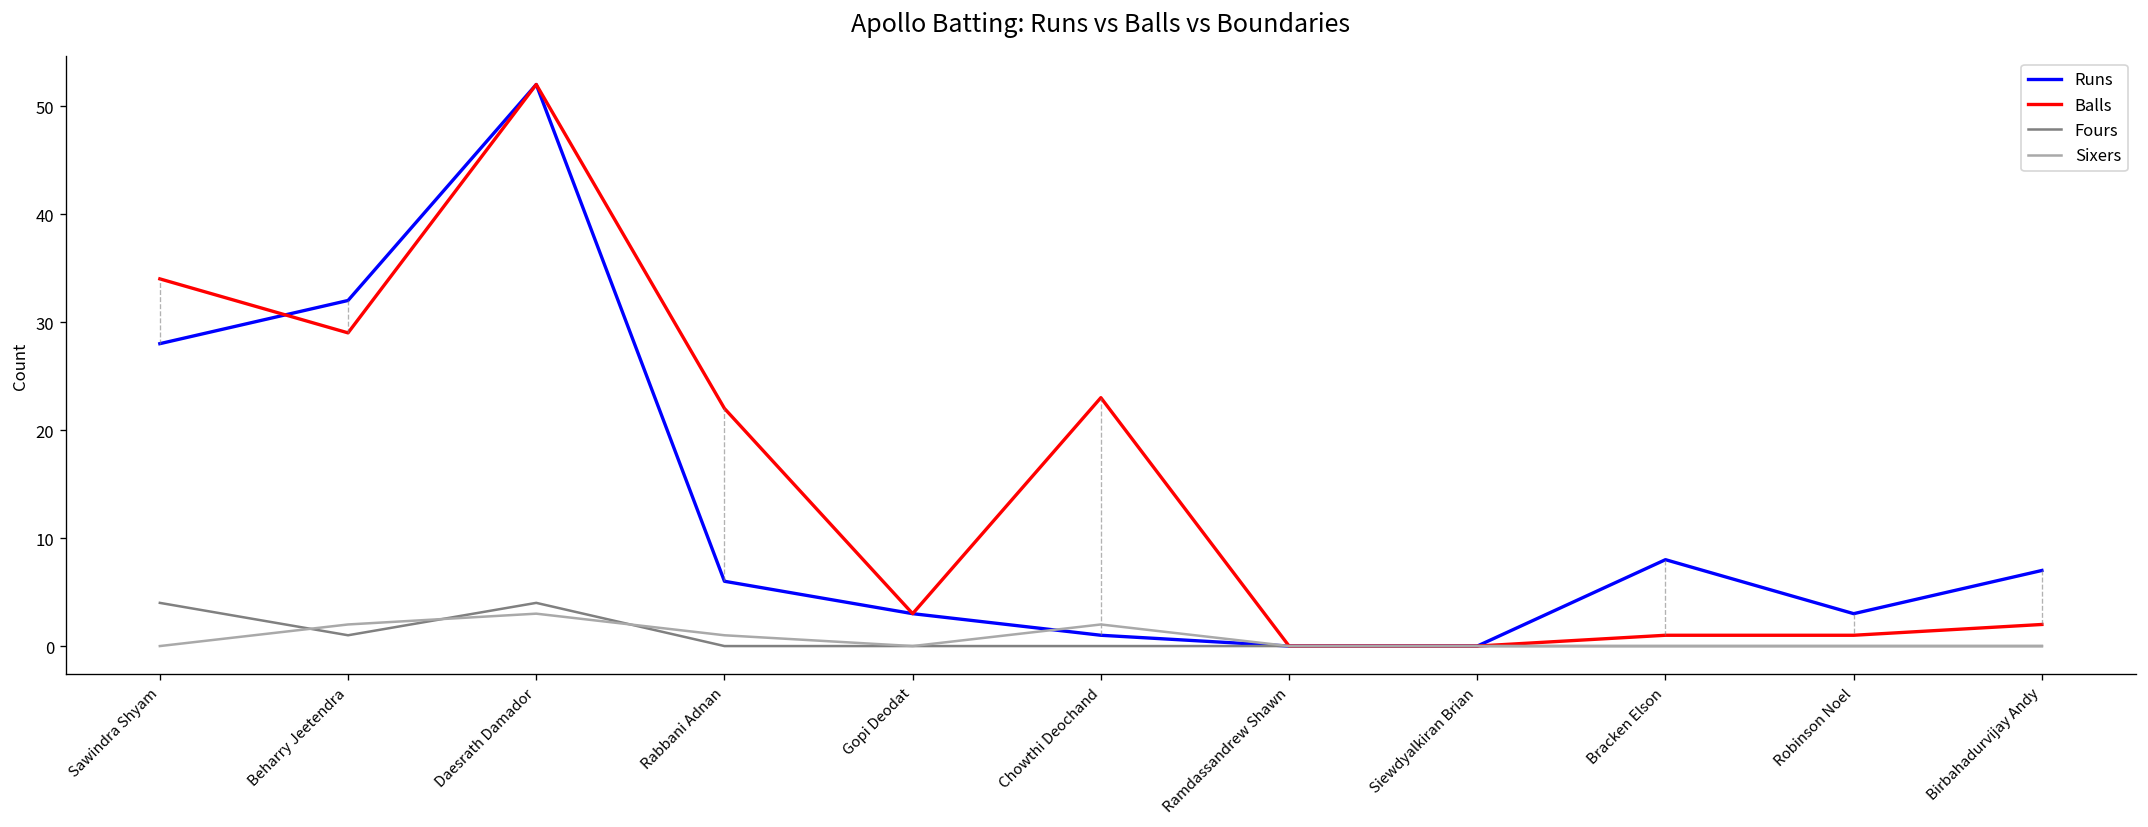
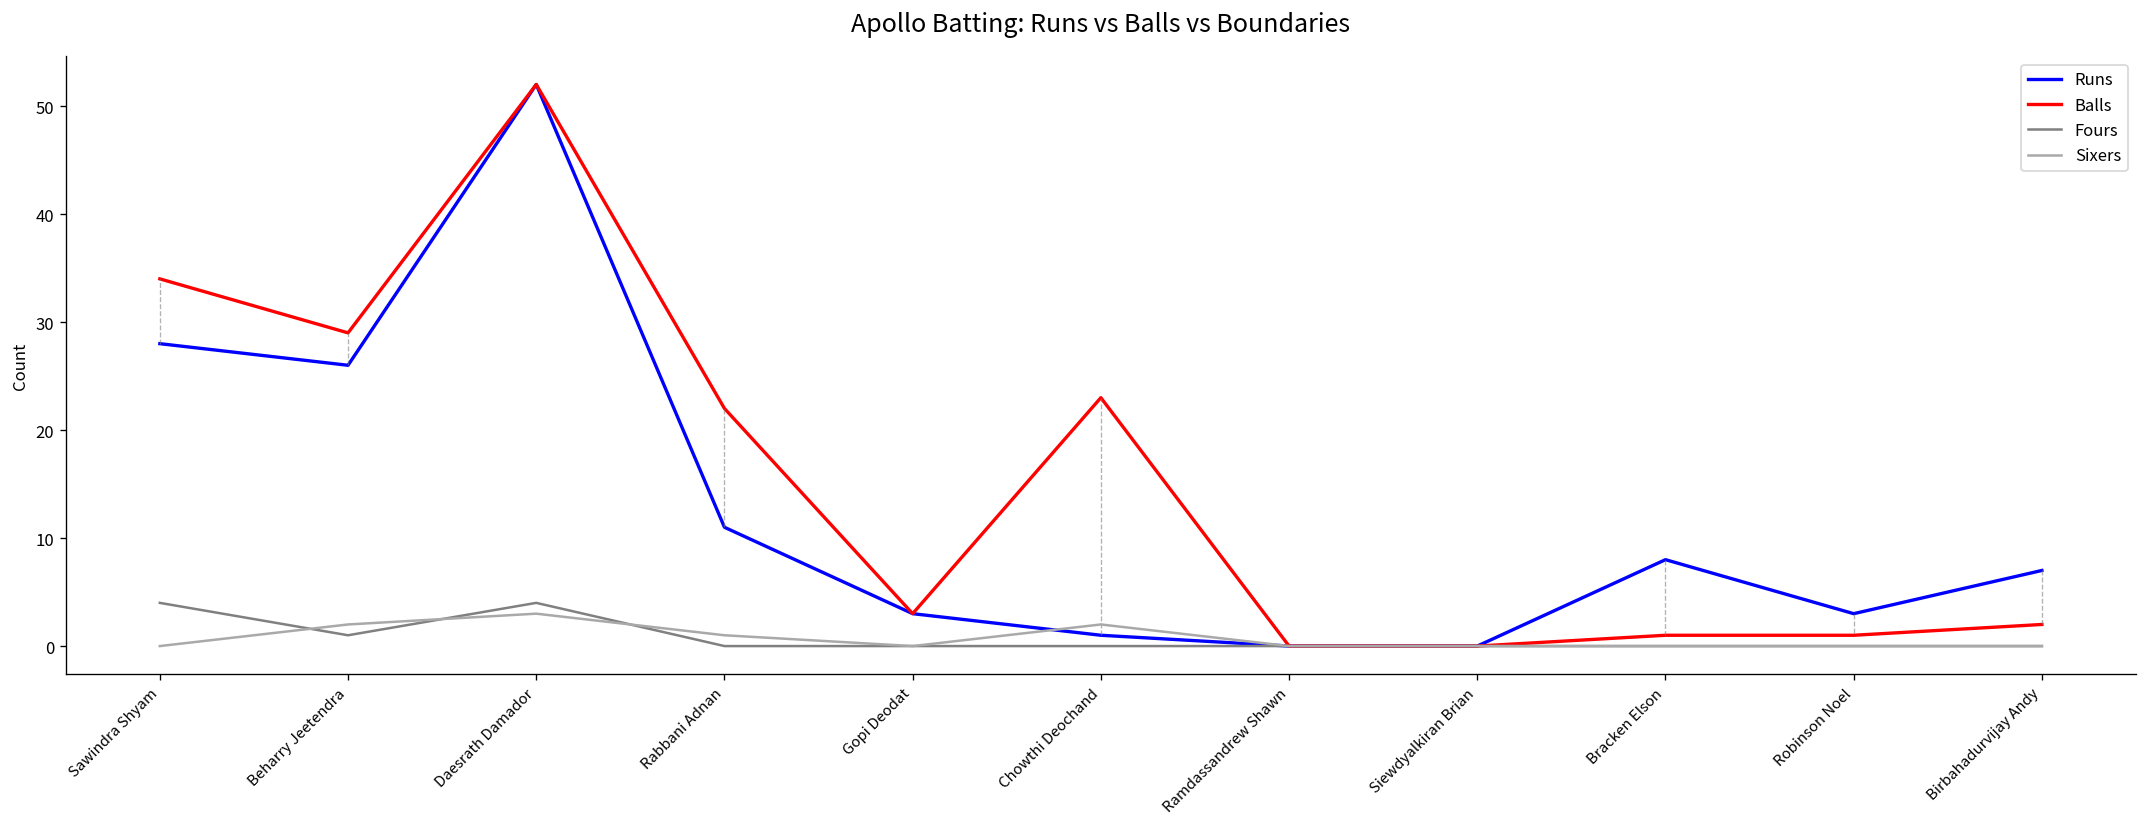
Runs, Beharry Jeetendra: 32 -> 26
Runs, Rabbani Adnan: 6 -> 11
